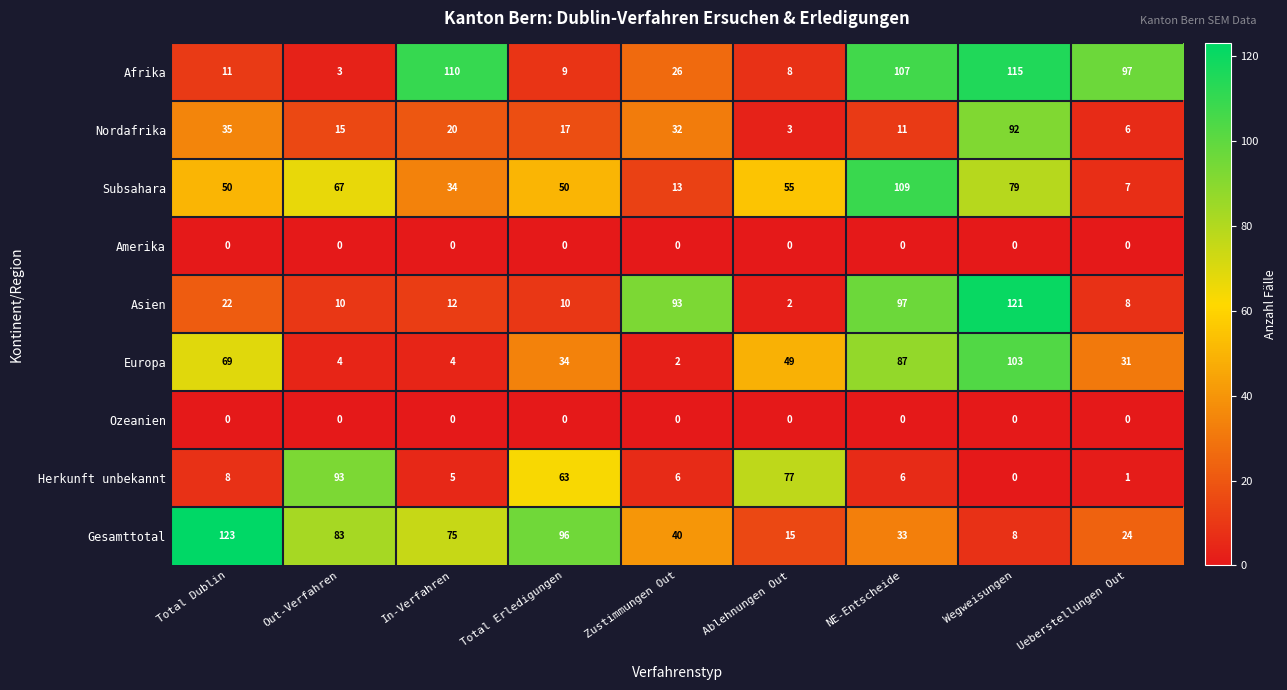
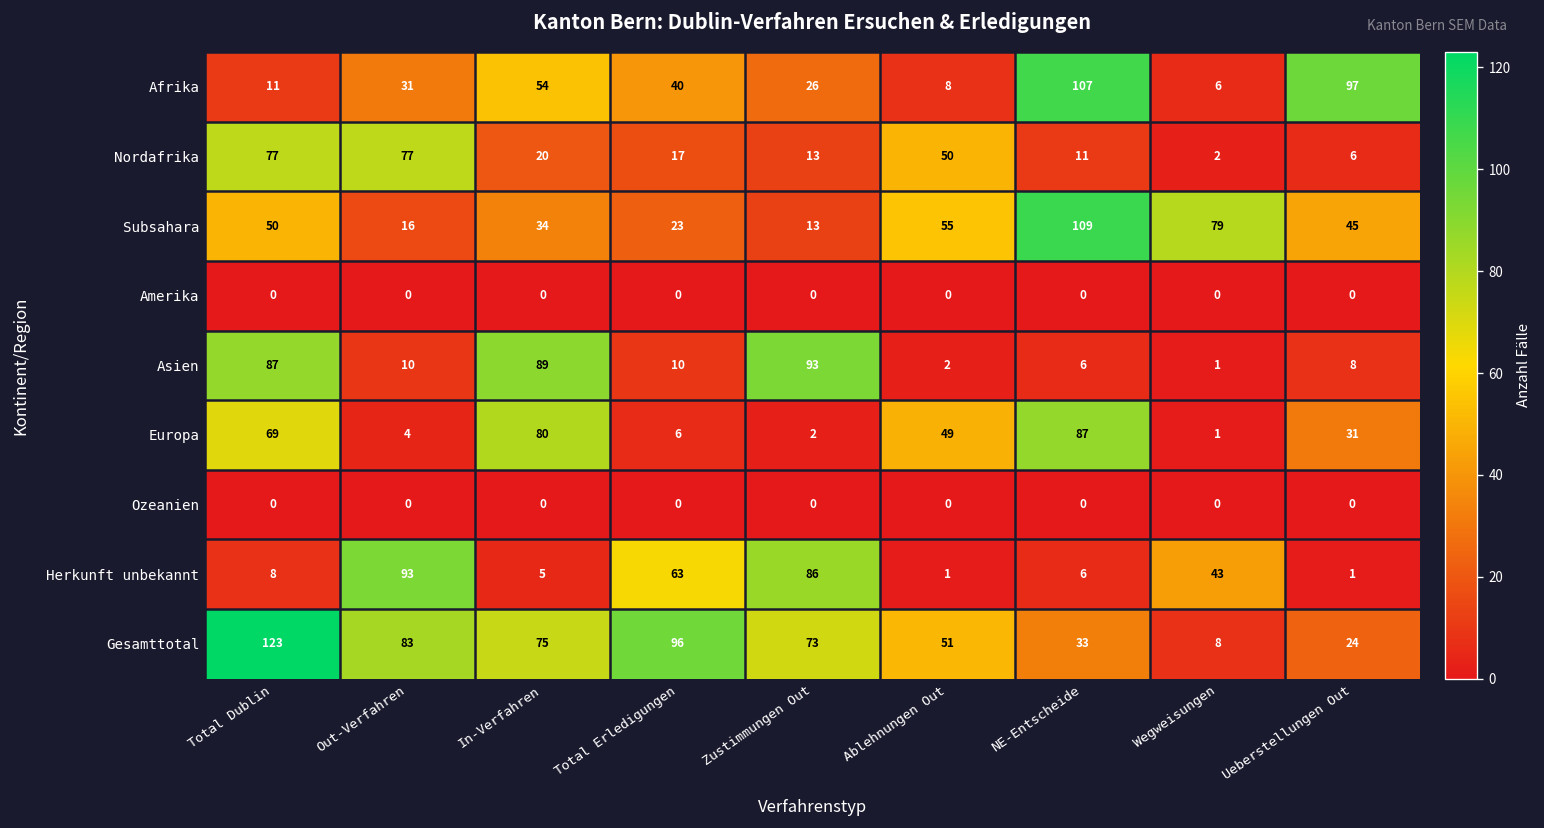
Afrika, Out-Verfahren: 3 -> 31
Afrika, In-Verfahren: 110 -> 54
Afrika, Total Erledigungen: 9 -> 40
Afrika, Wegweisungen: 115 -> 6
Nordafrika, Total Dublin: 35 -> 77
Nordafrika, Out-Verfahren: 15 -> 77
Nordafrika, Zustimmungen Out: 32 -> 13
Nordafrika, Ablehnungen Out: 3 -> 50
Nordafrika, Wegweisungen: 92 -> 2
Subsahara, Out-Verfahren: 67 -> 16
Subsahara, Total Erledigungen: 50 -> 23
Subsahara, Ueberstellungen Out: 7 -> 45
Asien, Total Dublin: 22 -> 87
Asien, In-Verfahren: 12 -> 89
Asien, NE-Entscheide: 97 -> 6
Asien, Wegweisungen: 121 -> 1
Europa, In-Verfahren: 4 -> 80
Europa, Total Erledigungen: 34 -> 6
Europa, Wegweisungen: 103 -> 1
Herkunft unbekannt, Zustimmungen Out: 6 -> 86
Herkunft unbekannt, Ablehnungen Out: 77 -> 1
Herkunft unbekannt, Wegweisungen: 0 -> 43
Gesamttotal, Zustimmungen Out: 40 -> 73
Gesamttotal, Ablehnungen Out: 15 -> 51
